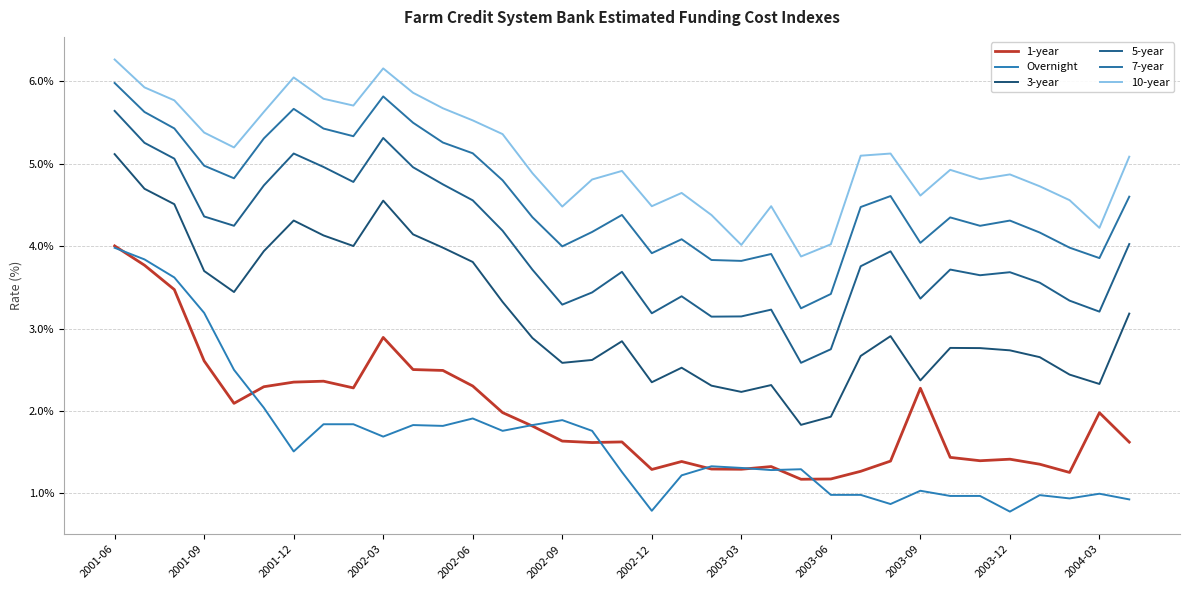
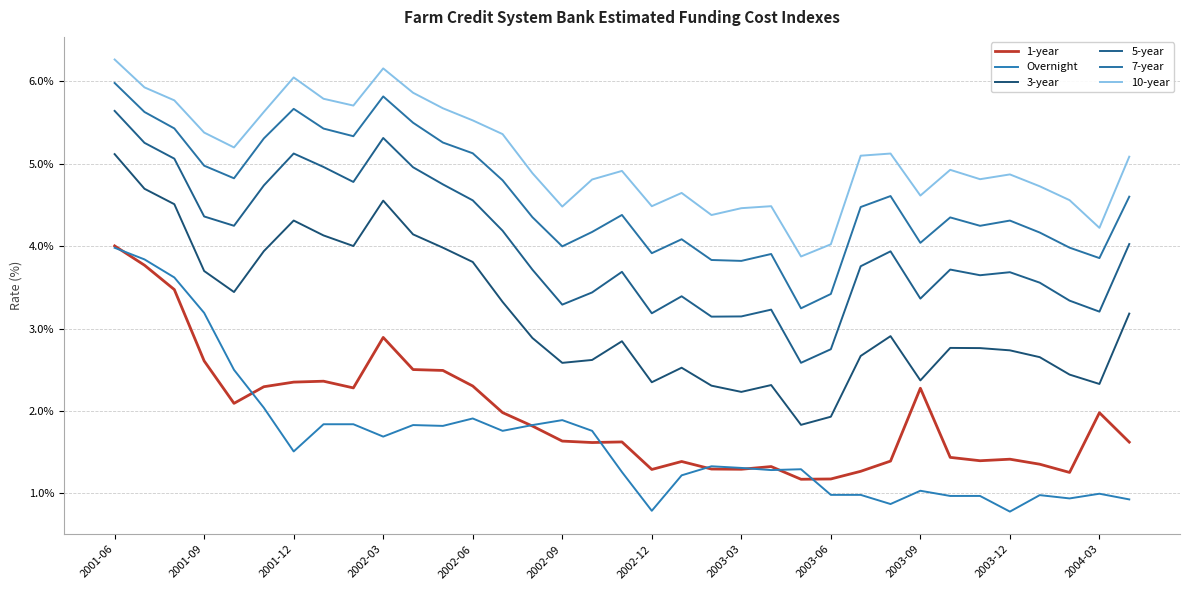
10-year, 2003-03: 4.0% -> 4.5%
